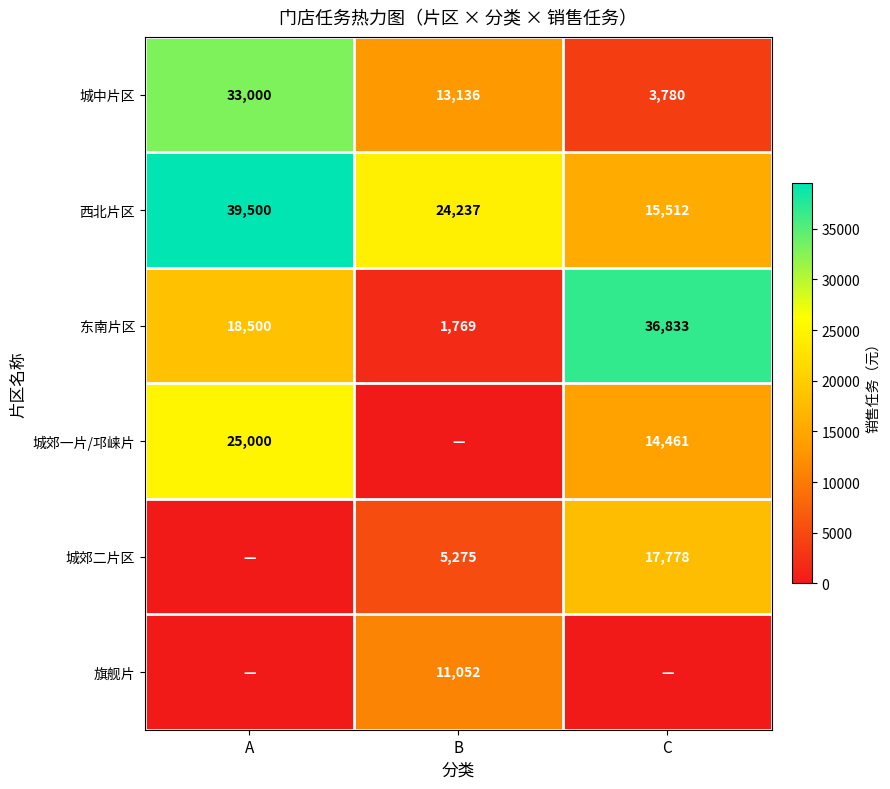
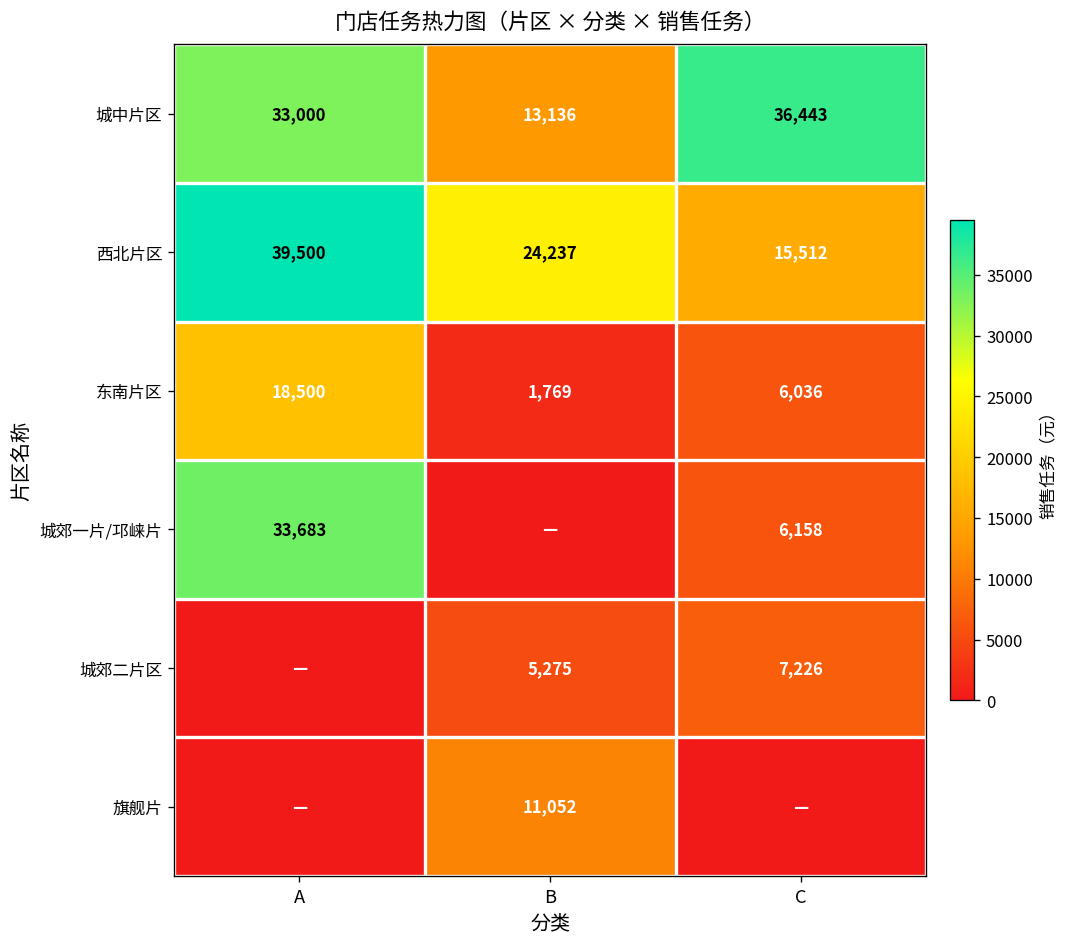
城中片区, C: 3,780 -> 36,443
东南片区, C: 36,833 -> 6,036
城郊一片/邛崃片, A: 25,000 -> 33,683
城郊一片/邛崃片, C: 14,461 -> 6,158
城郊二片区, C: 17,778 -> 7,226
